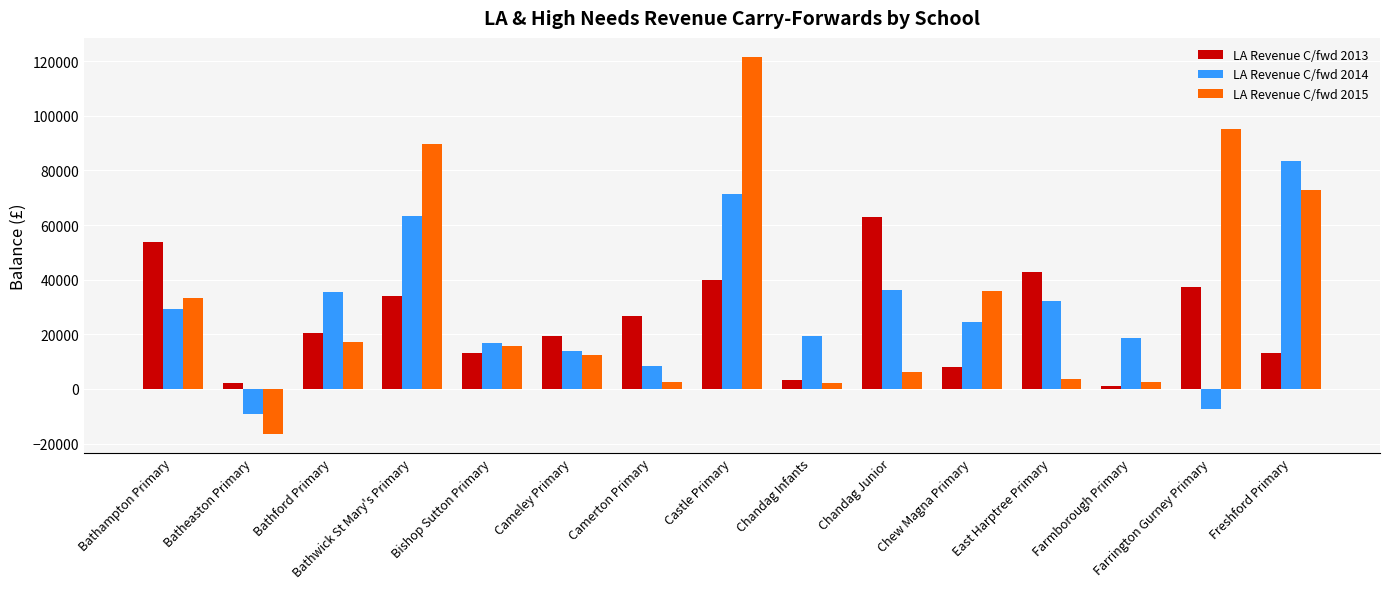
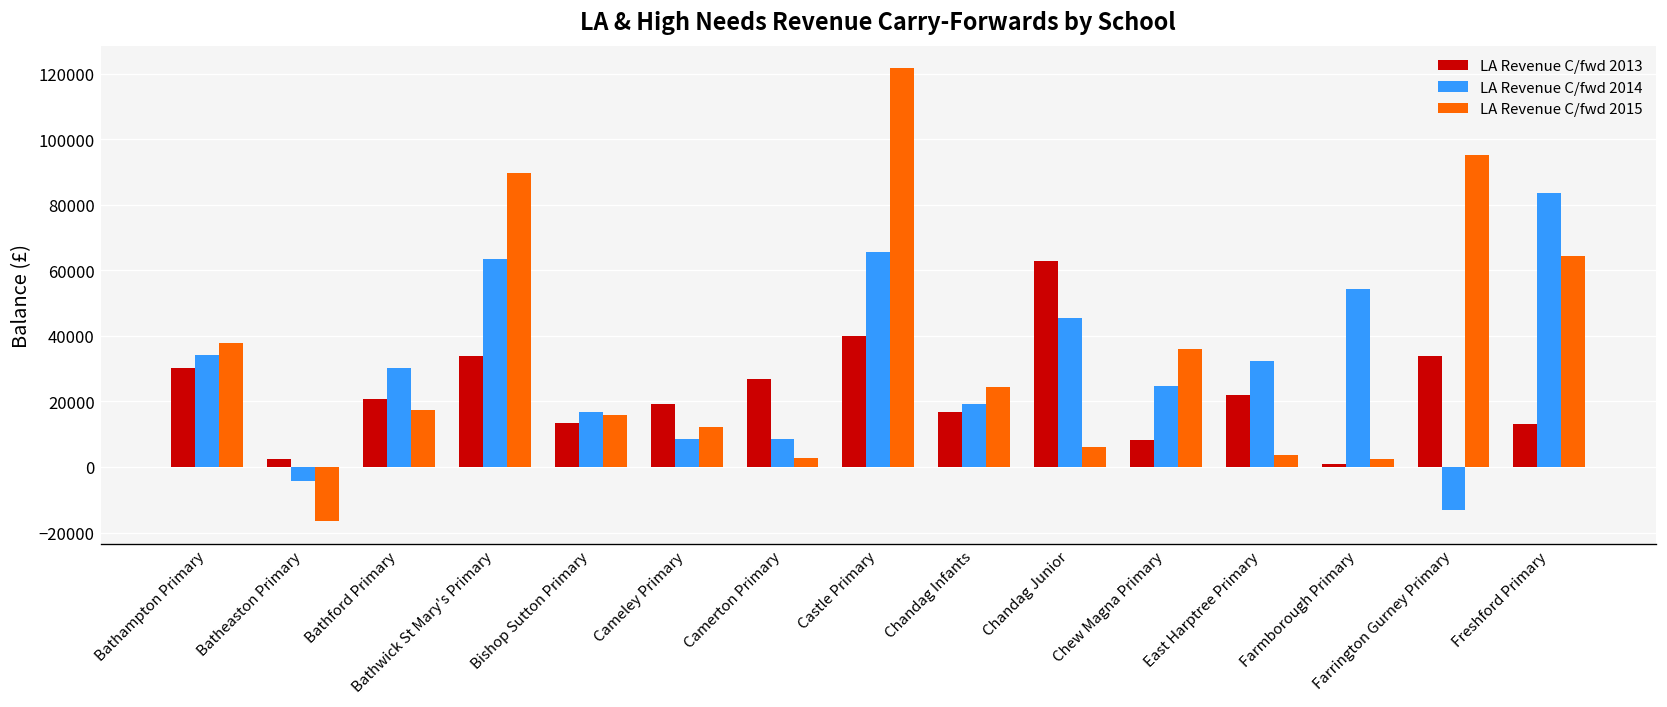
LA Revenue C/fwd 2013, Bathampton Primary: 54000 -> 30000
LA Revenue C/fwd 2014, Bathampton Primary: 29000 -> 34000
LA Revenue C/fwd 2015, Bathampton Primary: 33000 -> 38000
LA Revenue C/fwd 2014, Batheaston Primary: -9000 -> -4000
LA Revenue C/fwd 2014, Bathford Primary: 35000 -> 30000
LA Revenue C/fwd 2014, Cameley Primary: 14000 -> 9000
LA Revenue C/fwd 2014, Castle Primary: 71000 -> 65000
LA Revenue C/fwd 2013, Chandag Infants: 3000 -> 17000
LA Revenue C/fwd 2015, Chandag Infants: 2000 -> 24000
LA Revenue C/fwd 2014, Chandag Junior: 36000 -> 46000
LA Revenue C/fwd 2013, East Harptree Primary: 43000 -> 22000
LA Revenue C/fwd 2014, Farmborough Primary: 19000 -> 54000
LA Revenue C/fwd 2013, Farrington Gurney Primary: 37000 -> 34000
LA Revenue C/fwd 2014, Farrington Gurney Primary: -7000 -> -13000
LA Revenue C/fwd 2015, Freshford Primary: 73000 -> 64000
